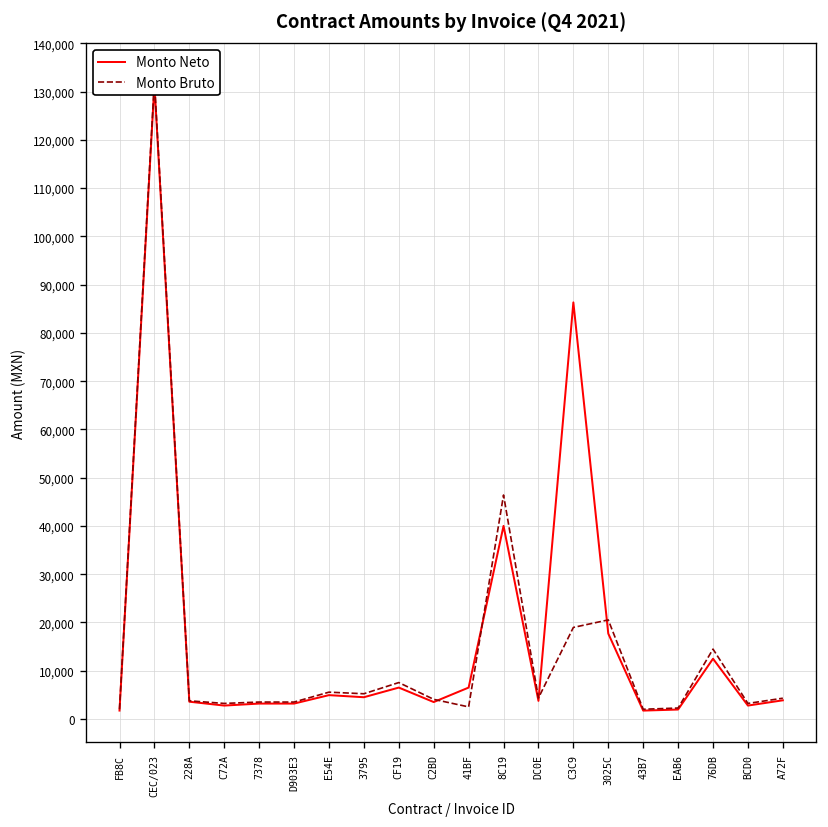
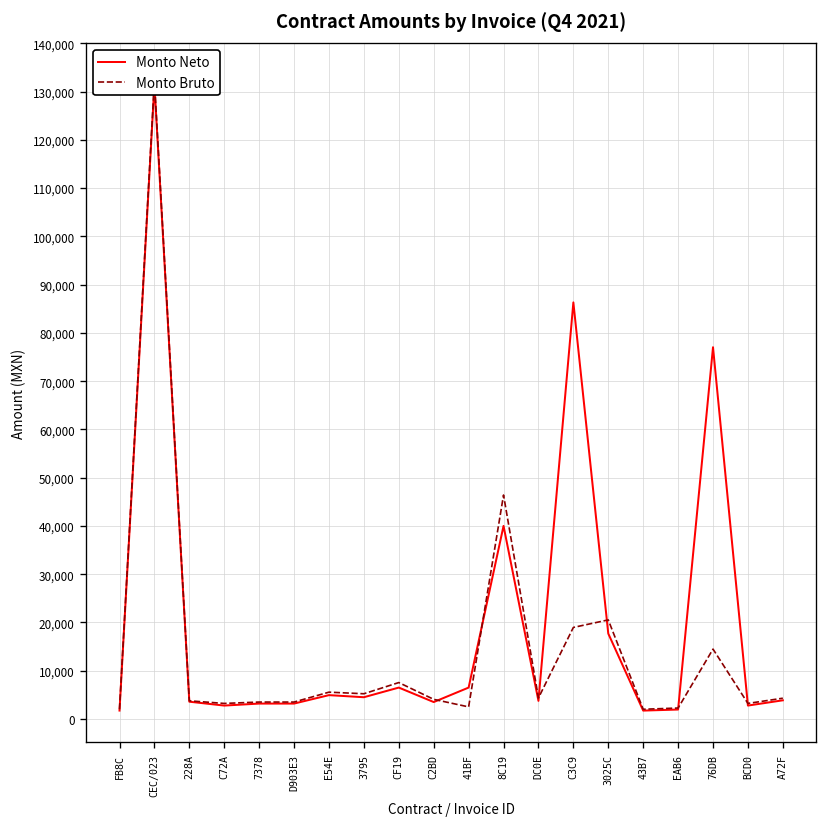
Monto Neto, 76DB: 12,000 -> 77,000
